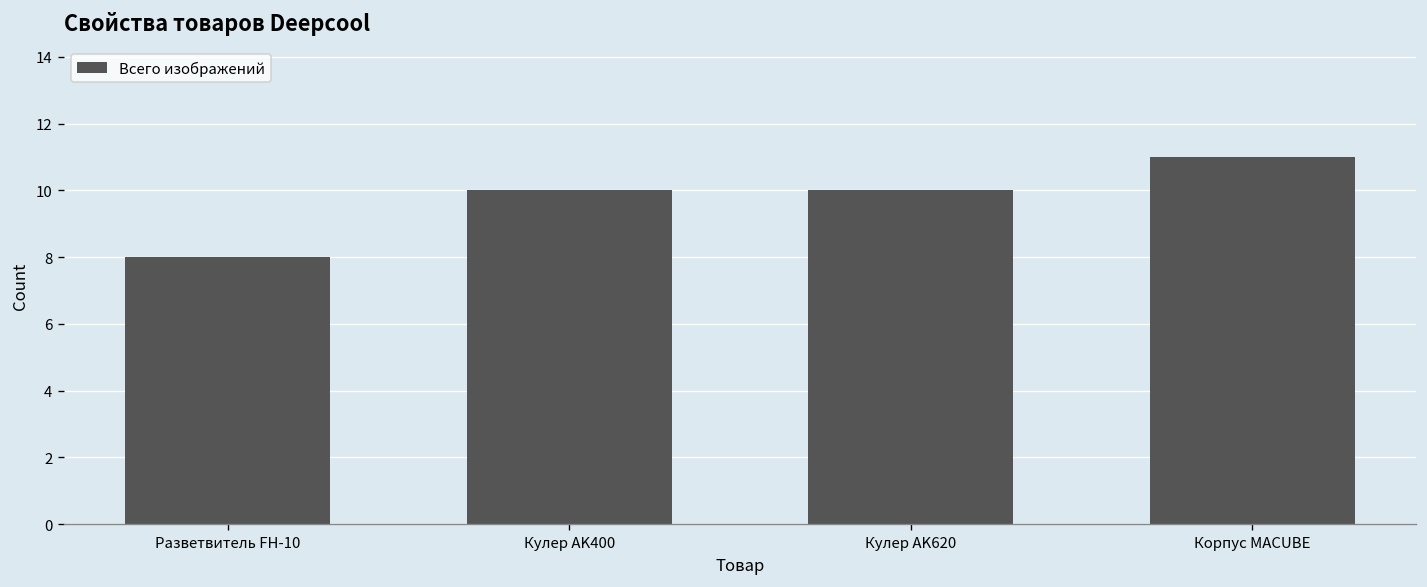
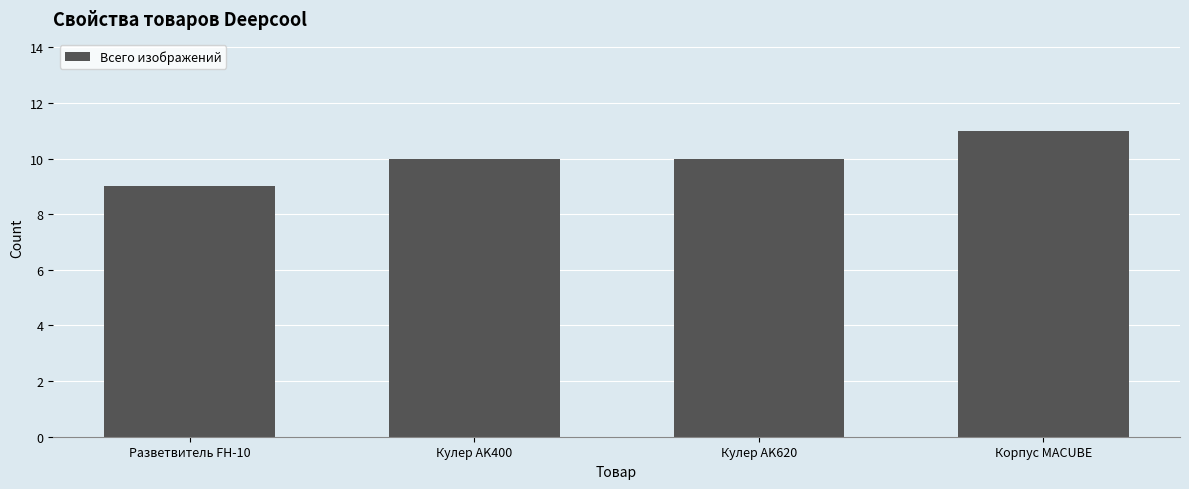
Разветвитель FH-10: 8 -> 9
